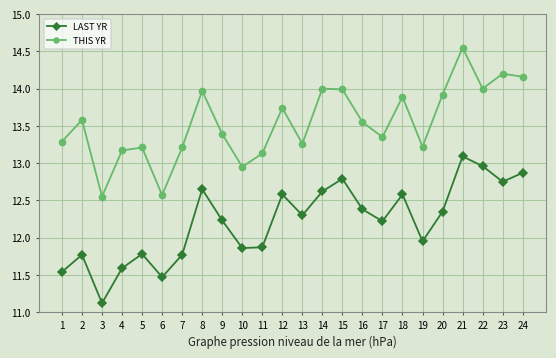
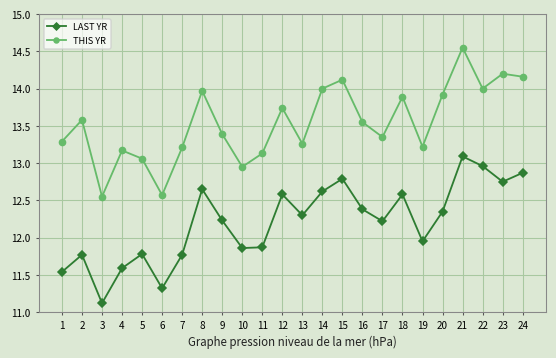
THIS YR, 5: 13.2 -> 13.1
LAST YR, 6: 11.5 -> 11.3
THIS YR, 15: 14.0 -> 14.1
